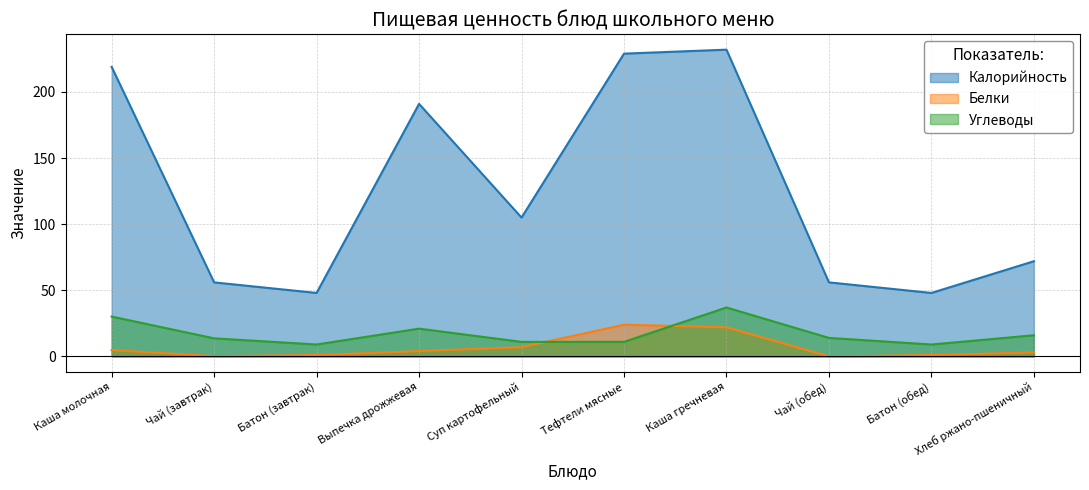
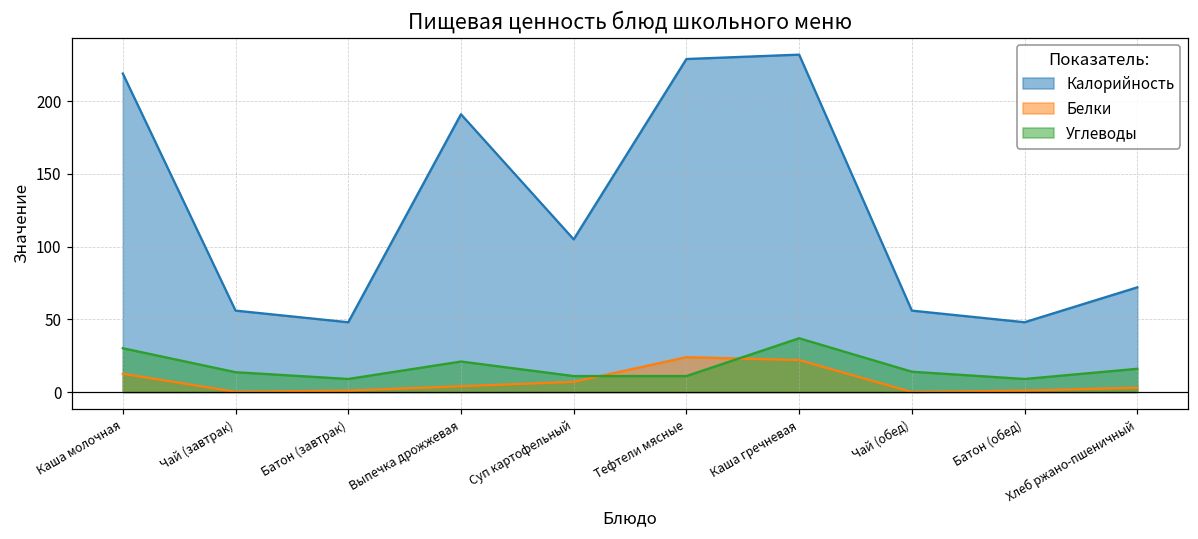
Белки, Каша молочная: 5 -> 13
